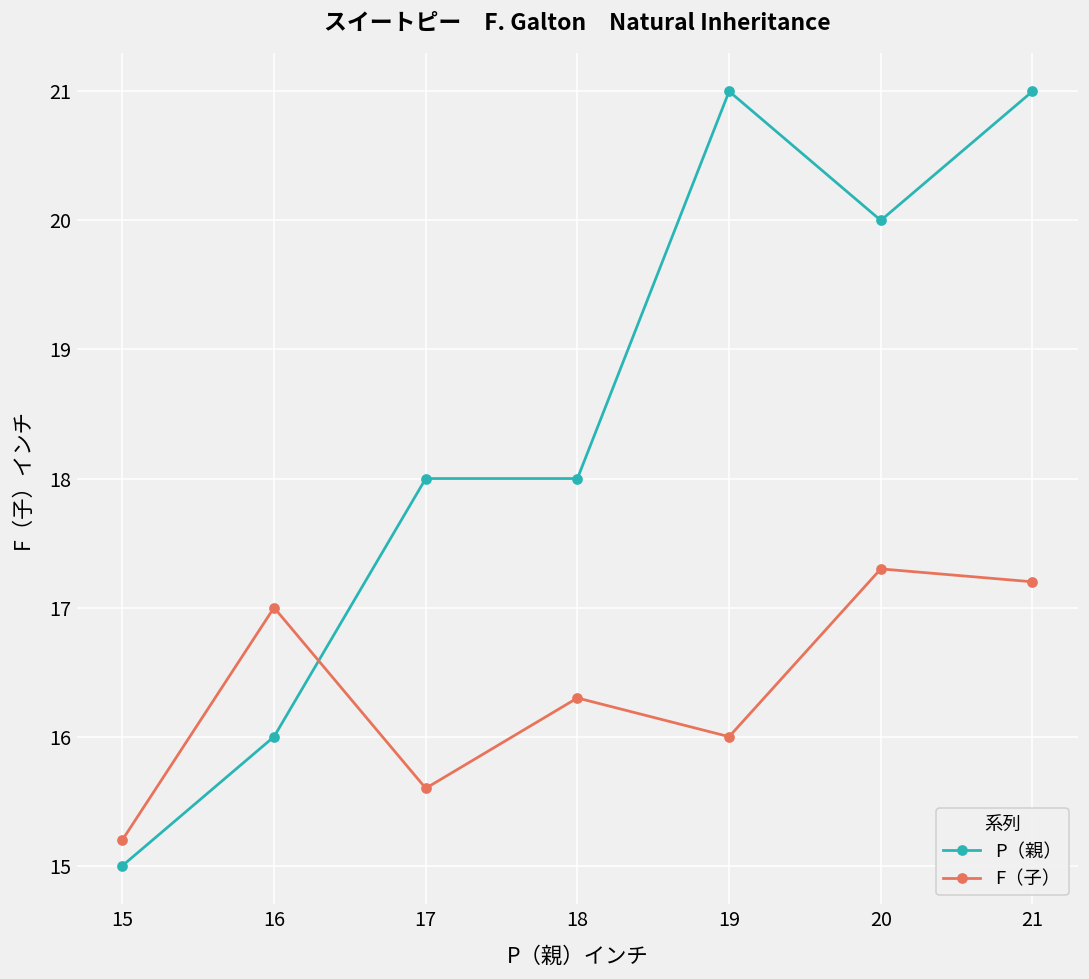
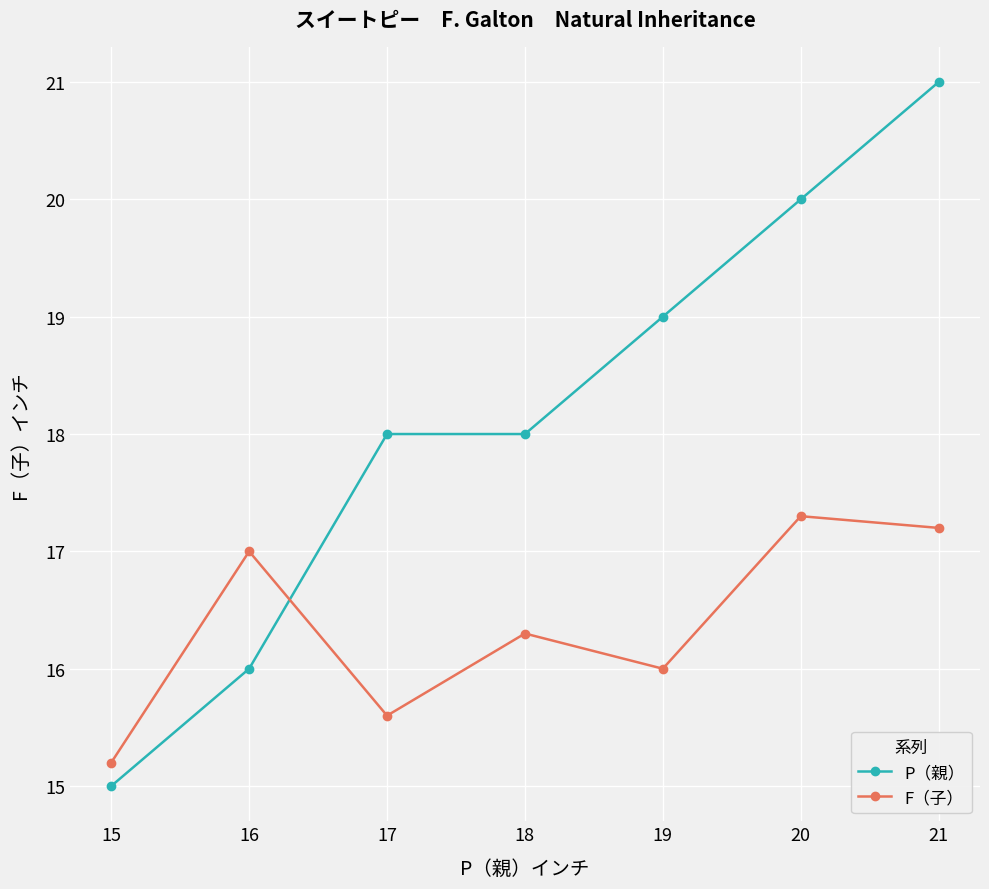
P（親）, 19: 21 -> 19
